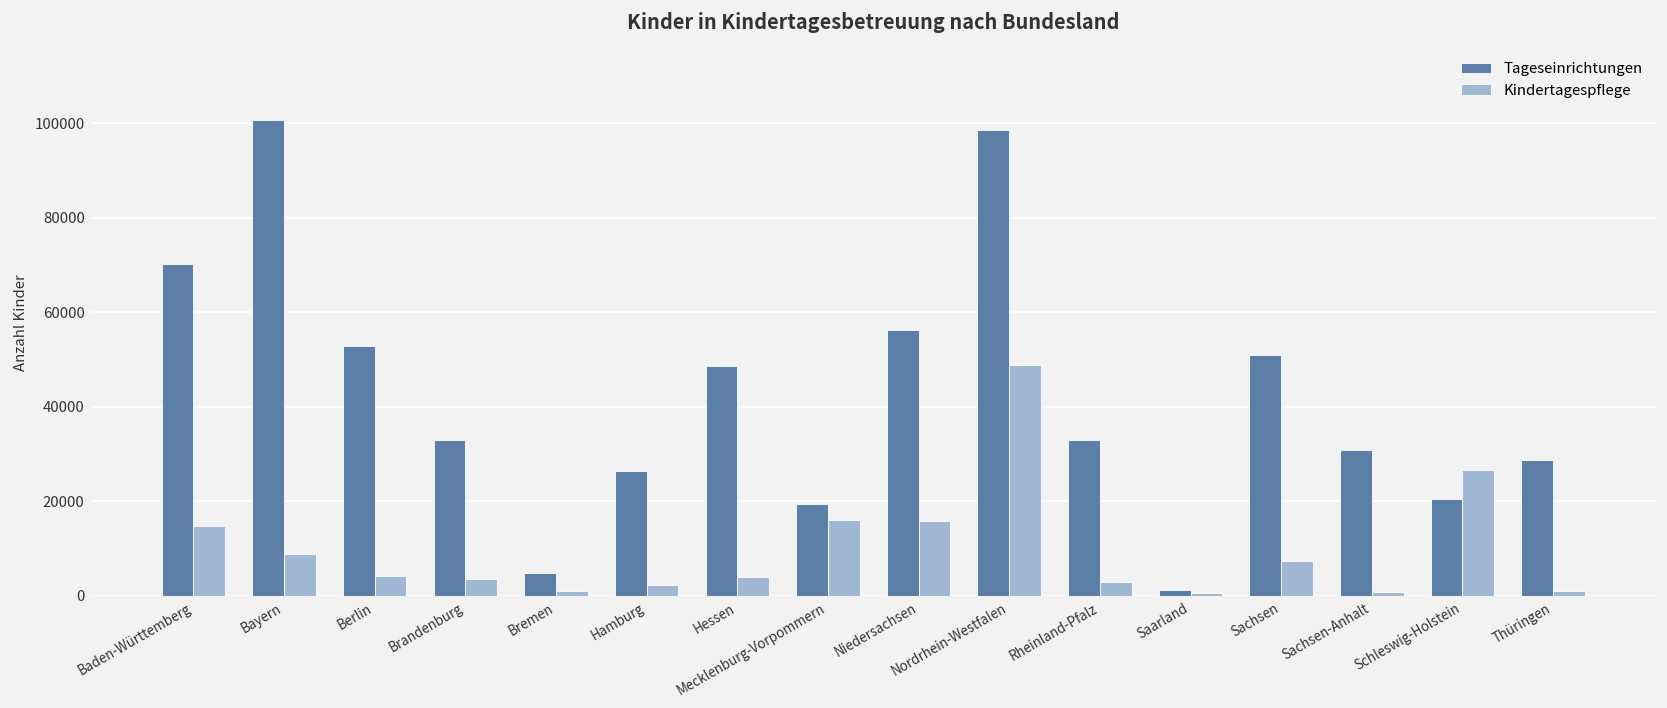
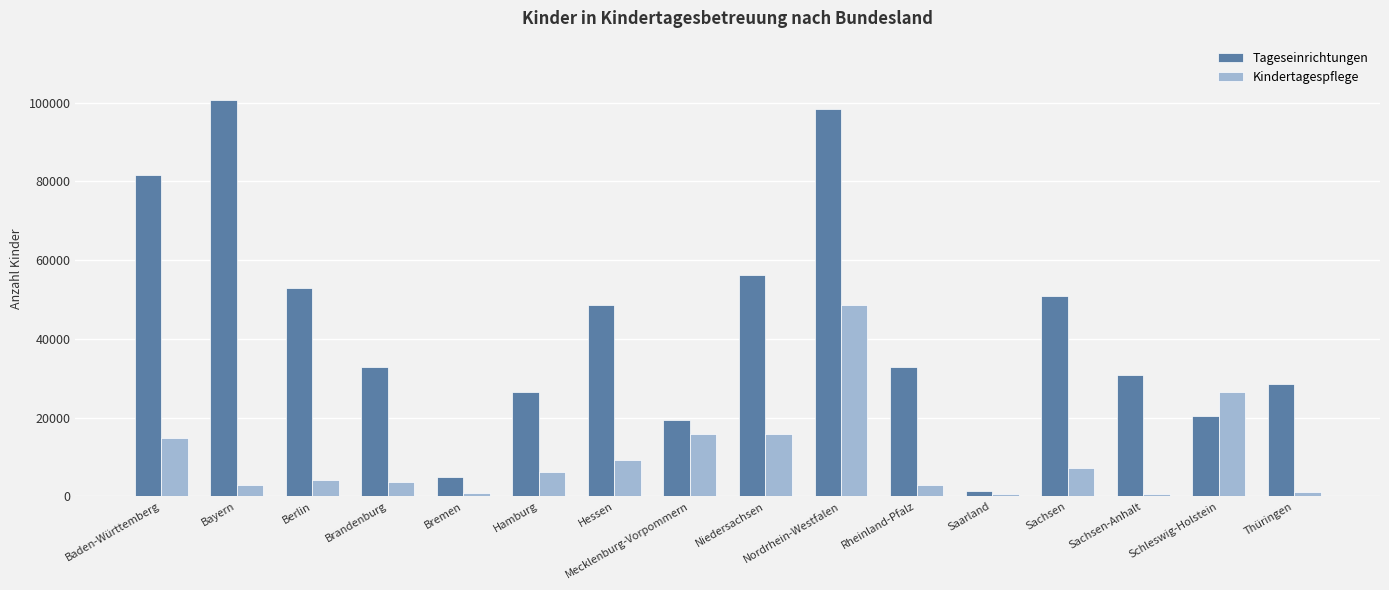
Tageseinrichtungen, Baden-Württemberg: 70000 -> 82000
Kindertagespflege, Bayern: 9000 -> 3000
Kindertagespflege, Hamburg: 2000 -> 6000
Kindertagespflege, Hessen: 4000 -> 9000
